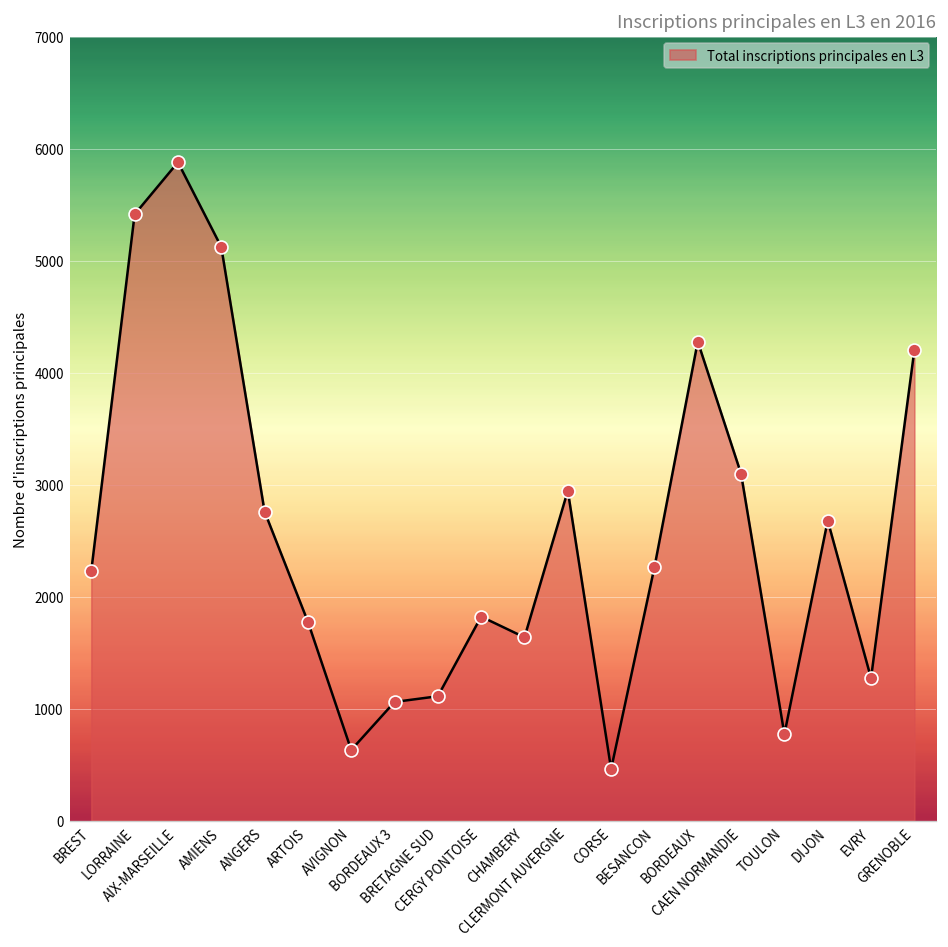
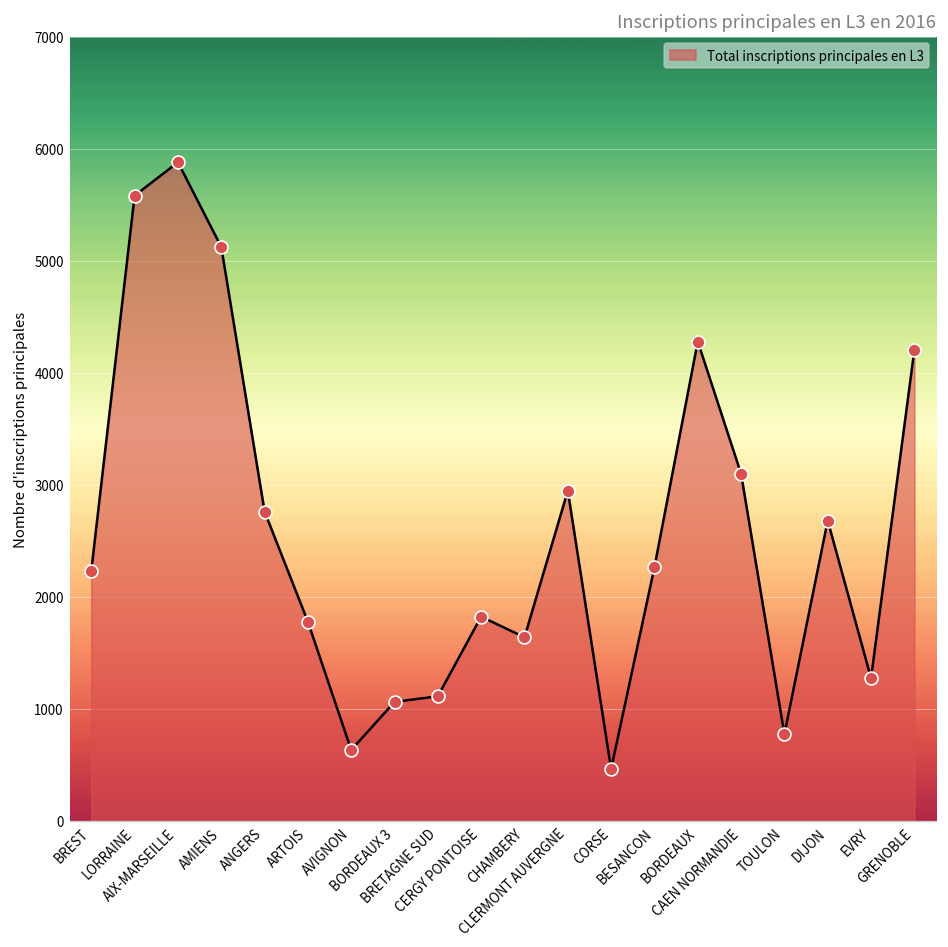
LORRAINE: 5400 -> 5600
